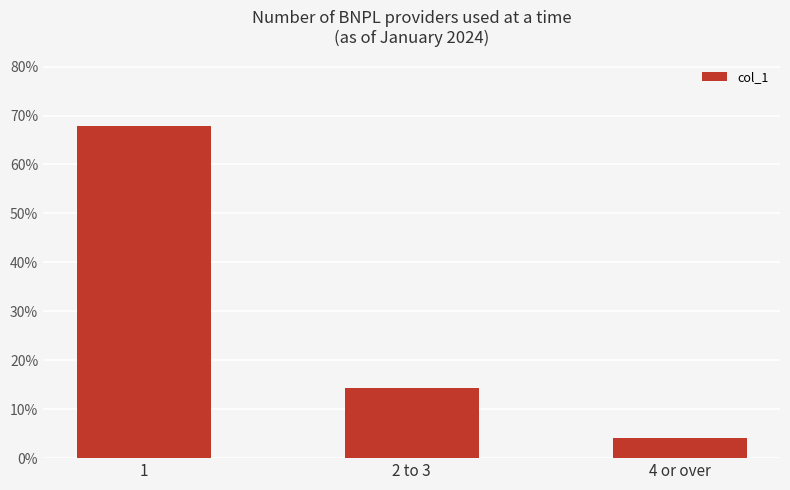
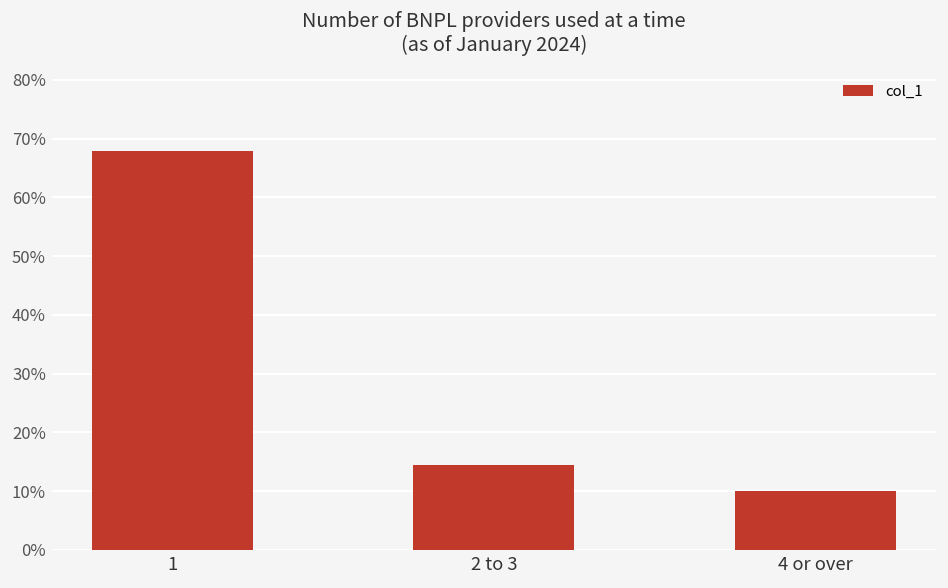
4 or over: 4% -> 10%
